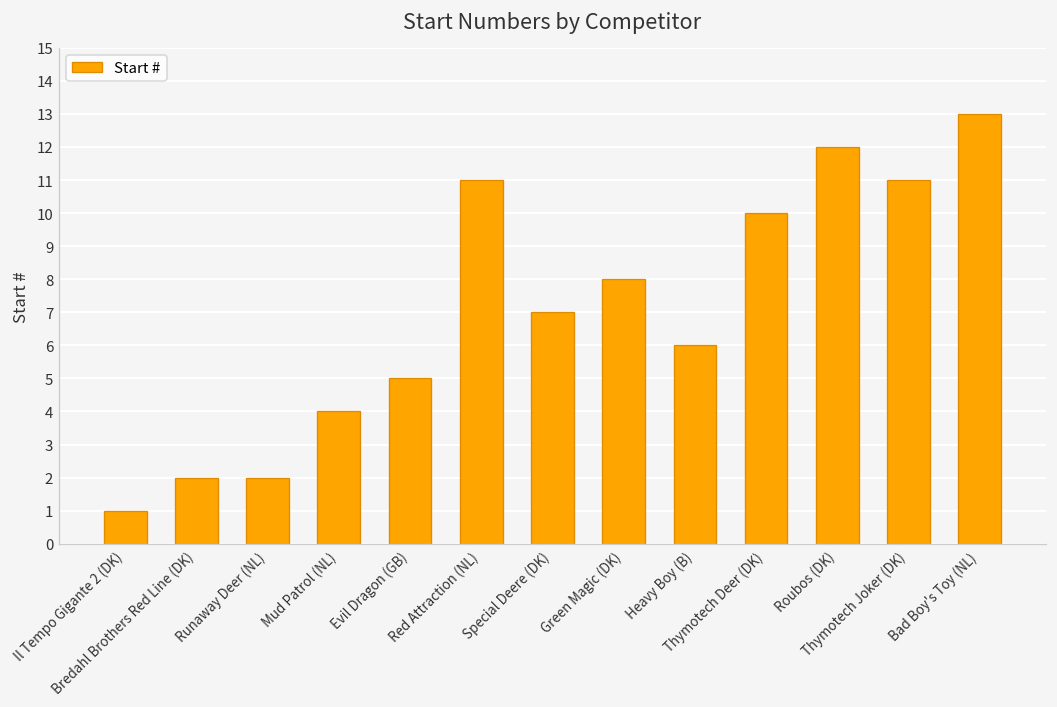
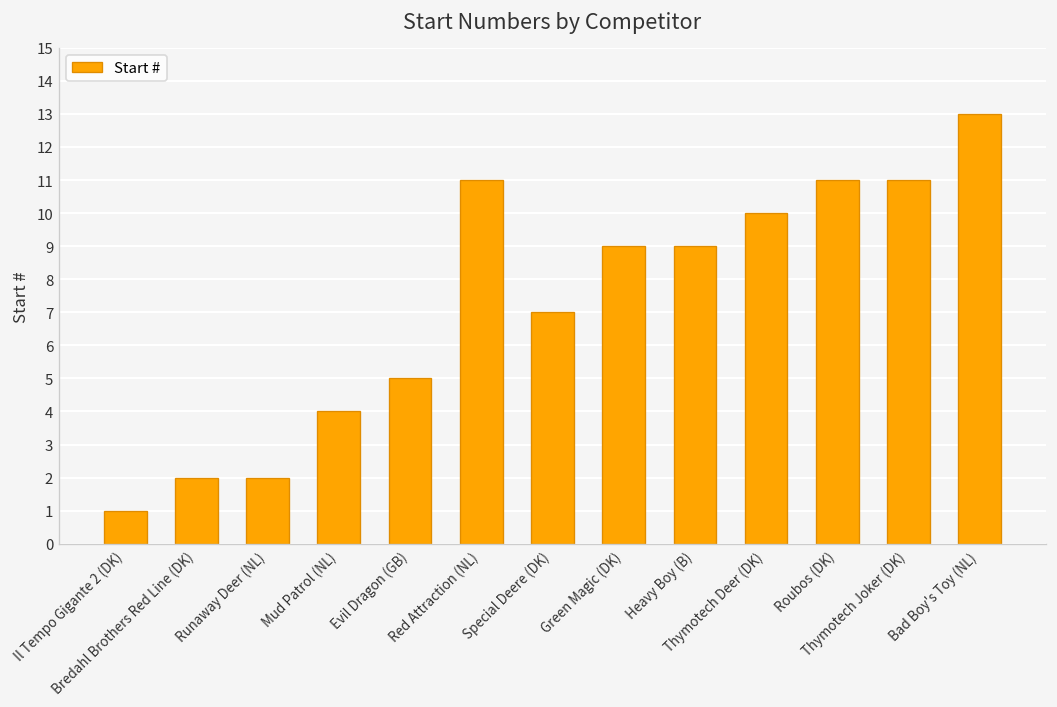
Green Magic (DK): 8 -> 9
Heavy Boy (B): 6 -> 9
Roubos (DK): 12 -> 11
